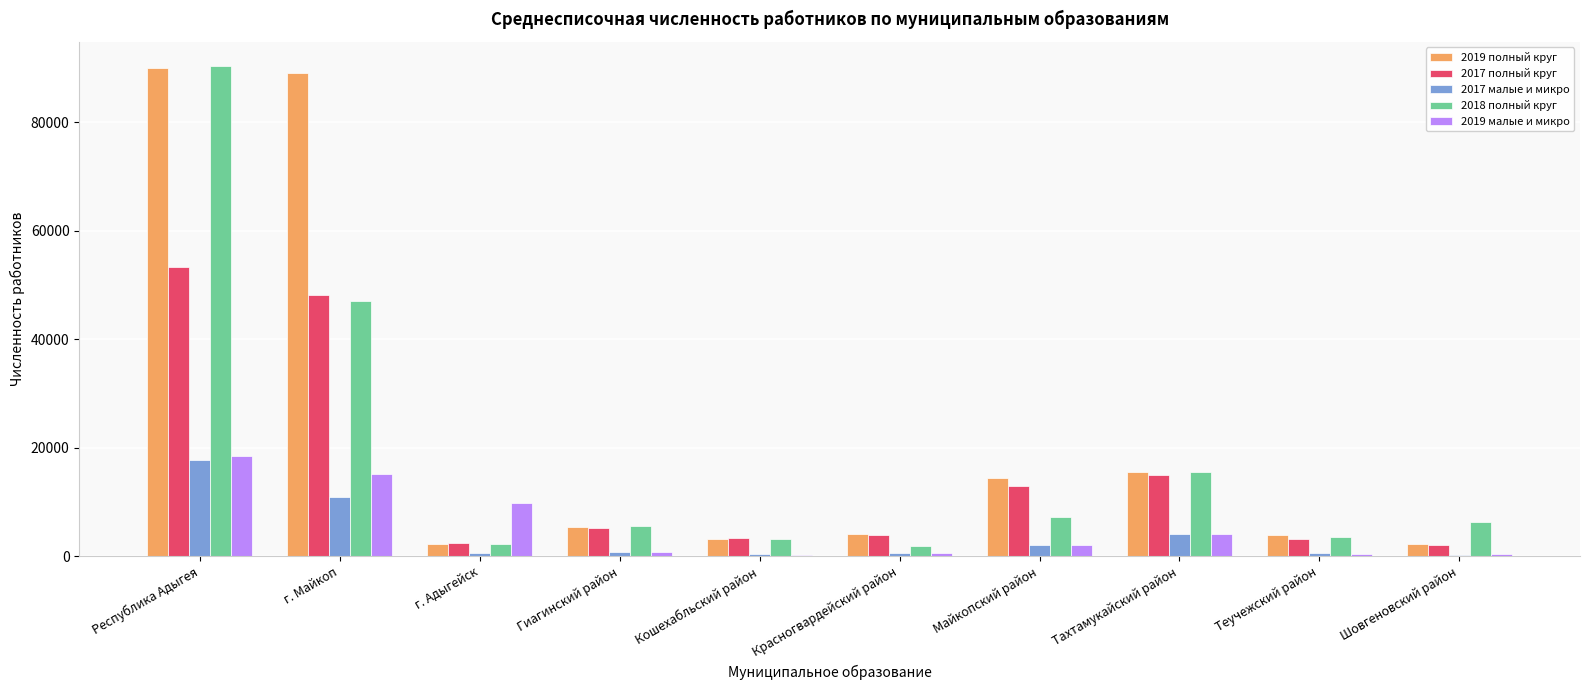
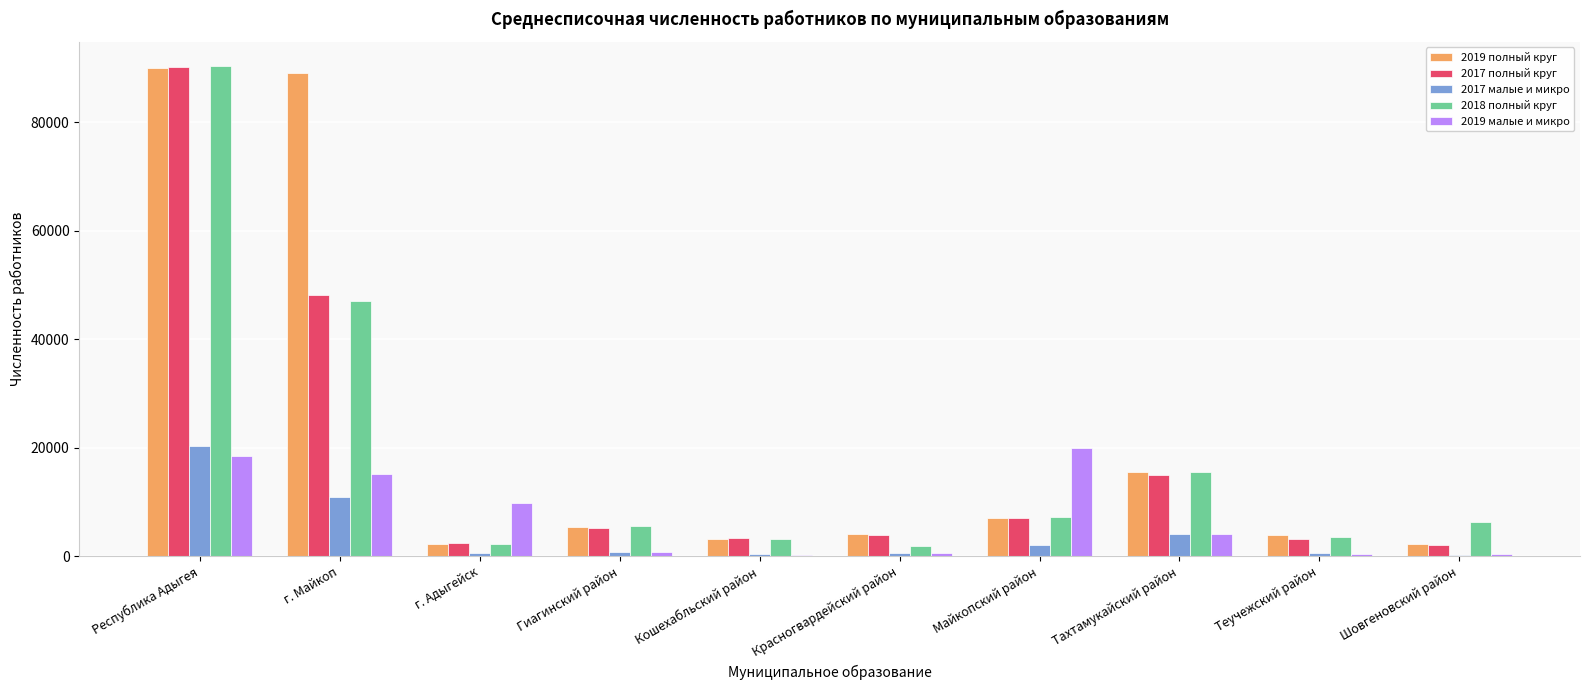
2017 полный круг, Республика Адыгея: 53000 -> 90000
2017 малые и микро, Республика Адыгея: 18000 -> 20000
2019 полный круг, Майкопский район: 14000 -> 7000
2017 полный круг, Майкопский район: 13000 -> 7000
2019 малые и микро, Майкопский район: 2000 -> 20000
